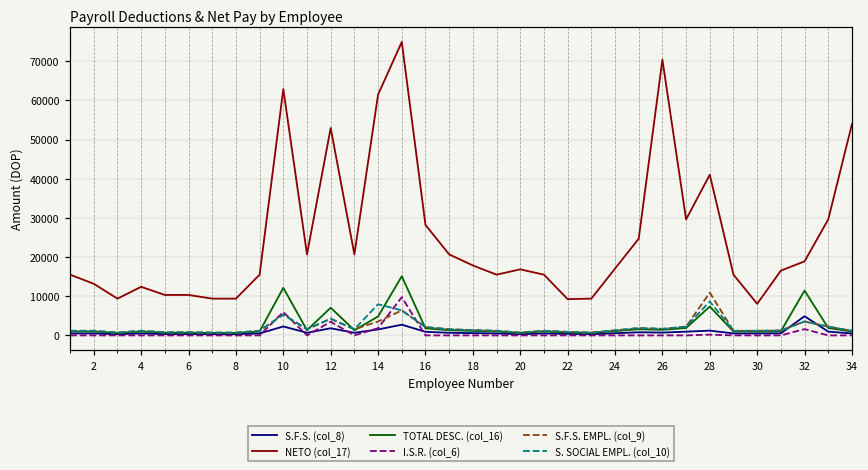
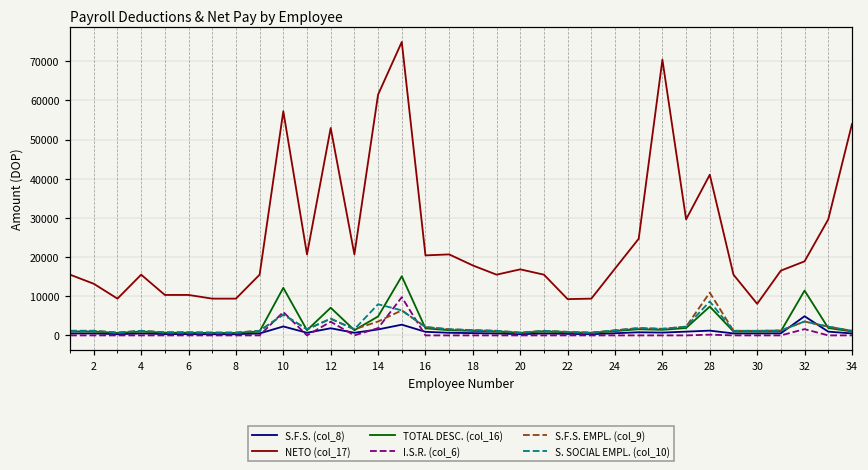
NETO (col_17), 4: 12000 -> 15000
NETO (col_17), 10: 63000 -> 57000
NETO (col_17), 16: 28000 -> 20000
